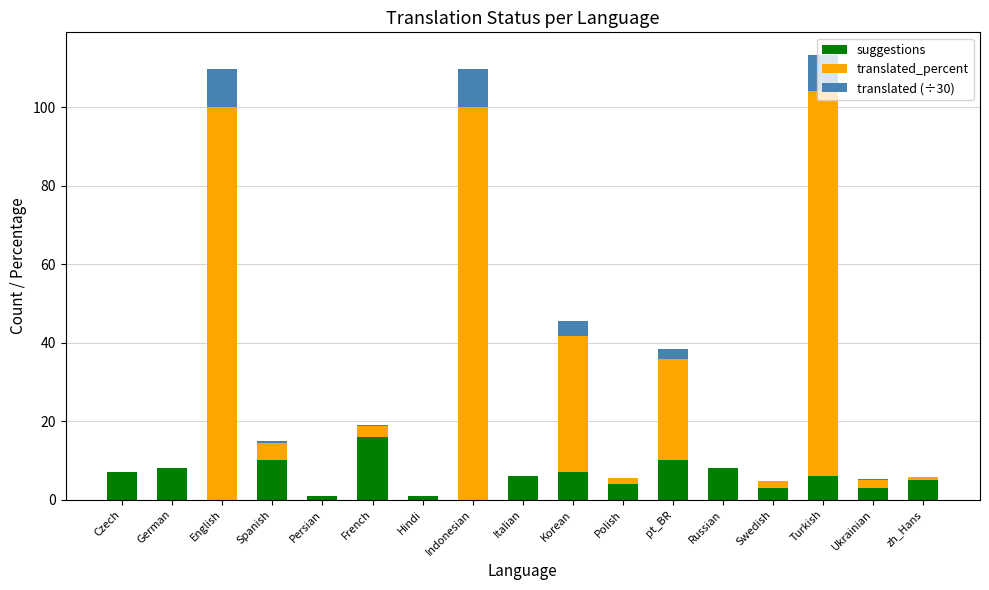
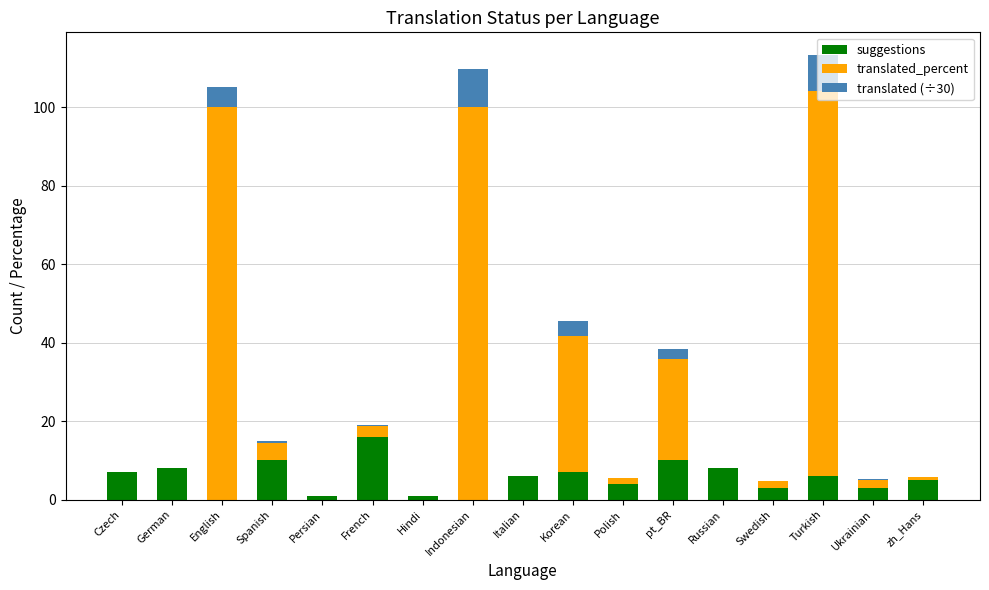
translated (÷30), English: 10 -> 5
